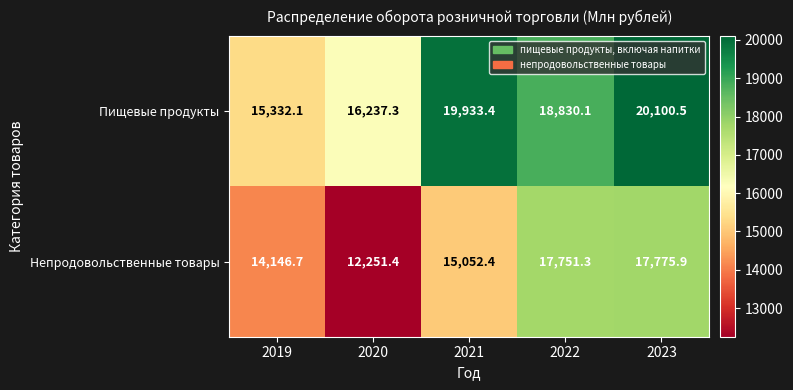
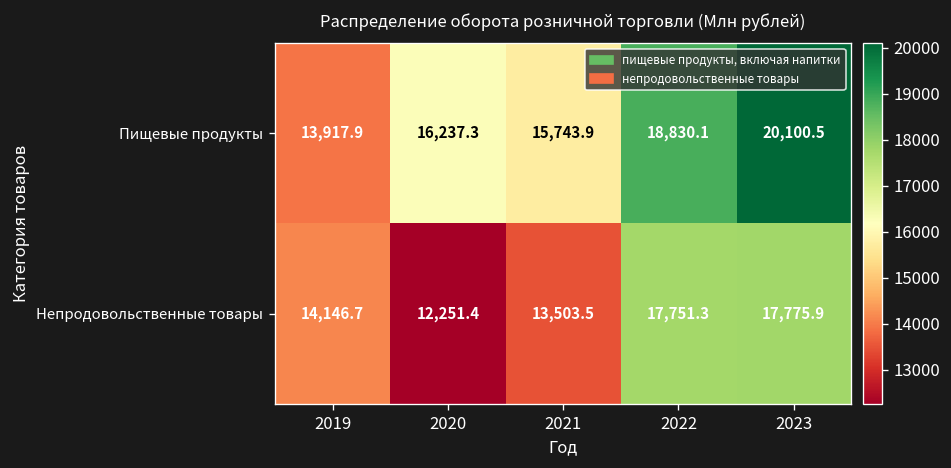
Пищевые продукты, 2019: 15,332.1 -> 13,917.9
Пищевые продукты, 2021: 19,933.4 -> 15,743.9
Непродовольственные товары, 2021: 15,052.4 -> 13,503.5
